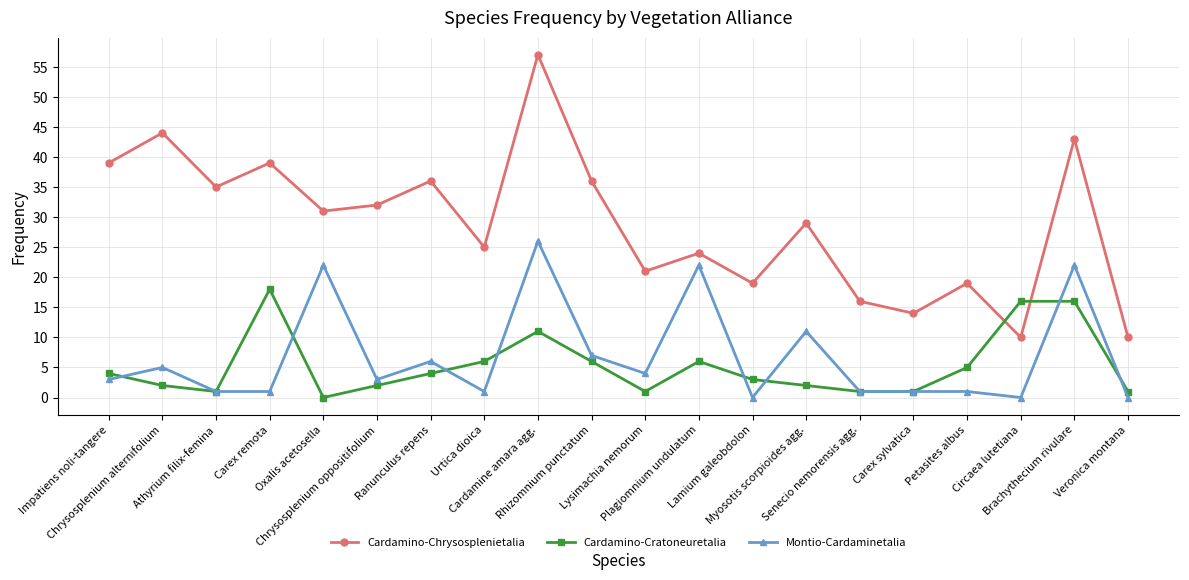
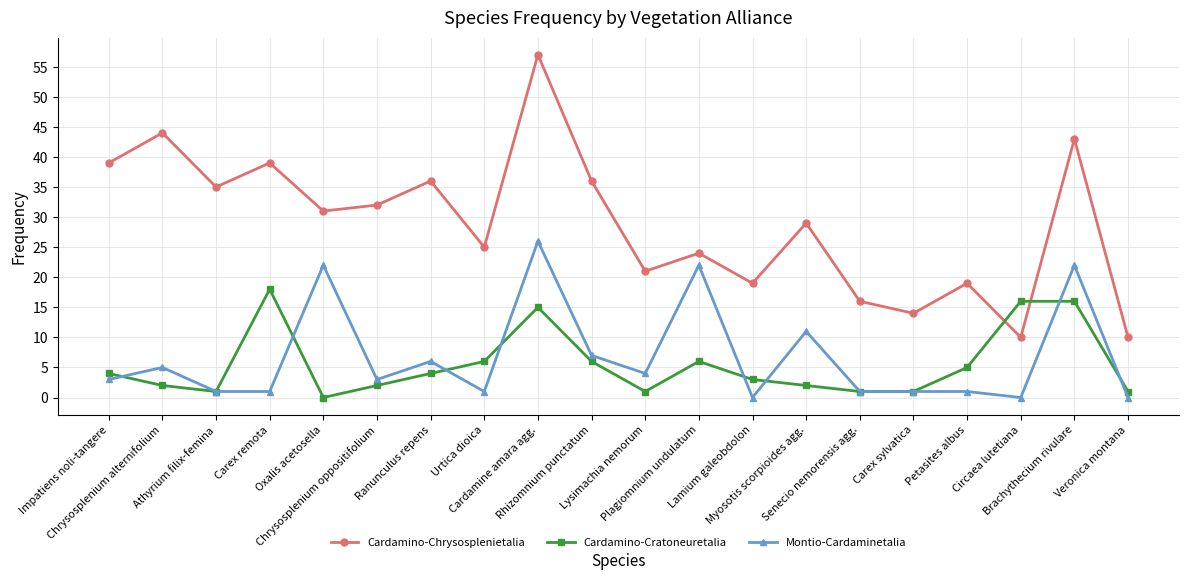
Cardamino-Cratoneuretalia, Cardamine amara agg.: 11 -> 15
